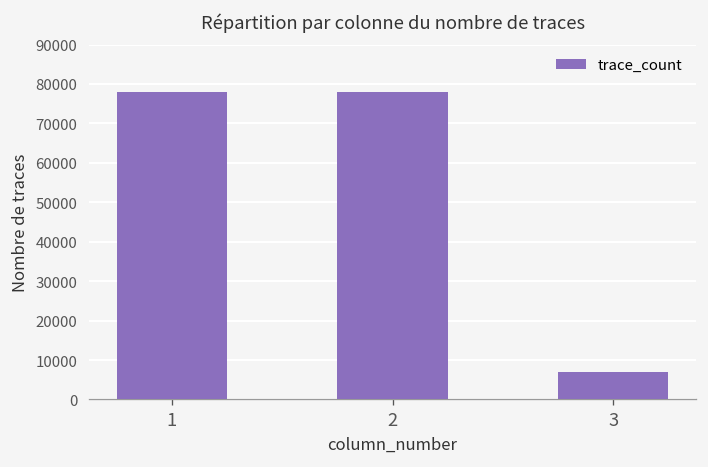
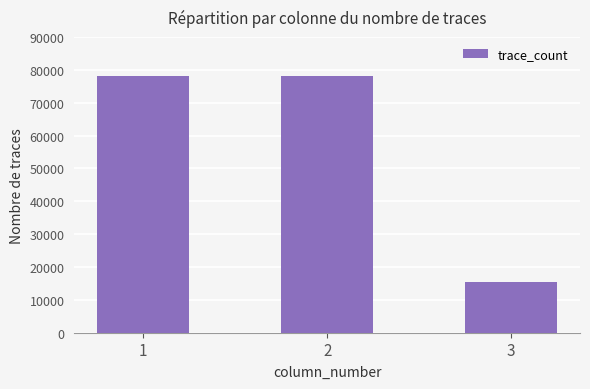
3: 7000 -> 16000
